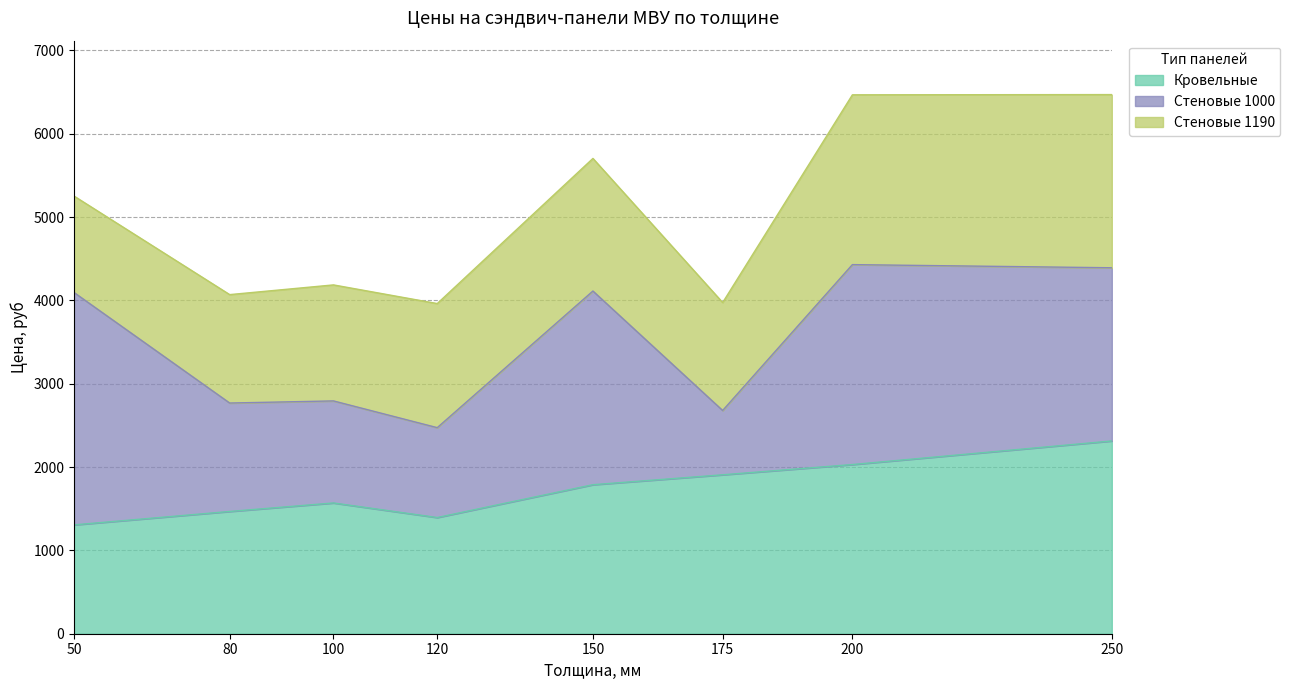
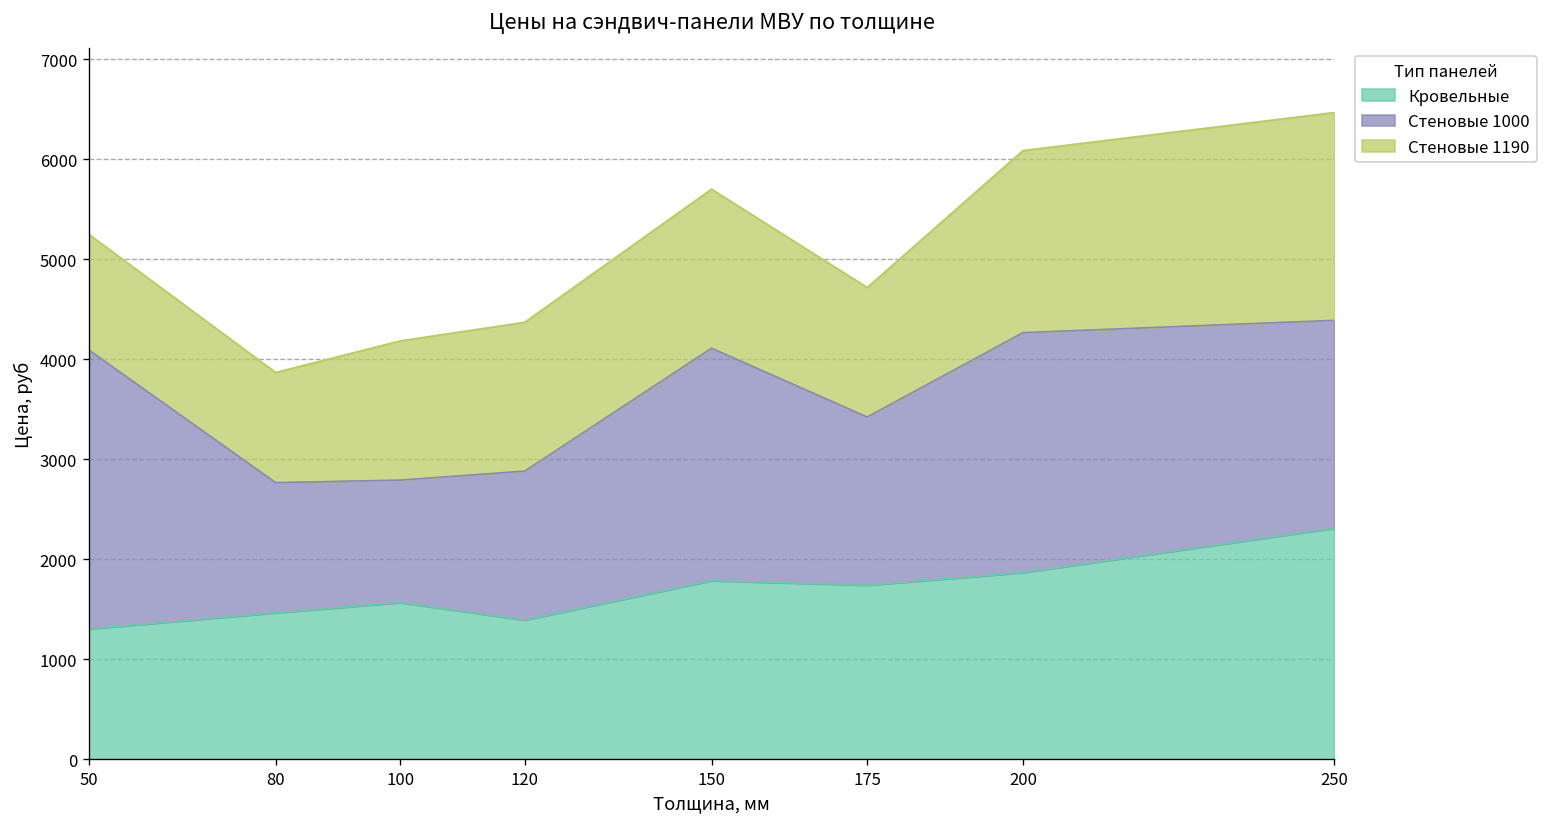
Стеновые 1190, 80: 1300 -> 1100
Стеновые 1000, 120: 1100 -> 1500
Кровельные, 175: 1900 -> 1700
Стеновые 1000, 175: 800 -> 1700
Кровельные, 200: 2000 -> 1900
Стеновые 1190, 200: 2000 -> 1800
